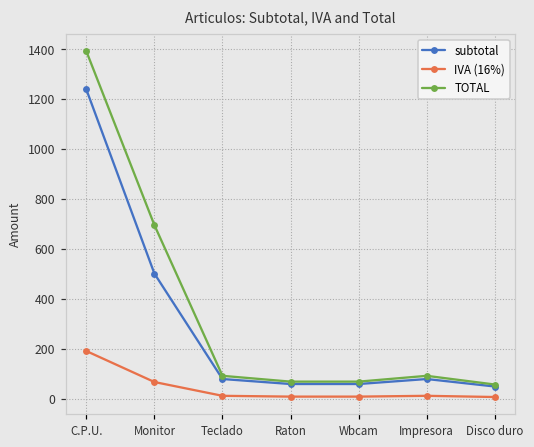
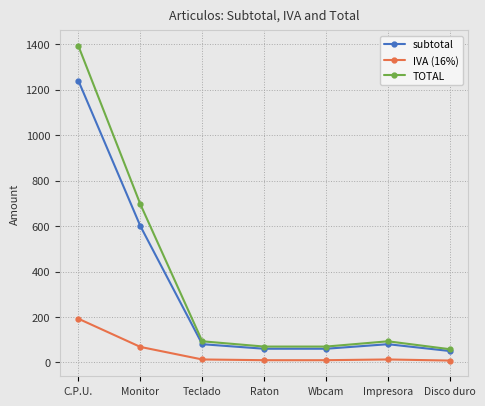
subtotal, Monitor: 500 -> 600
